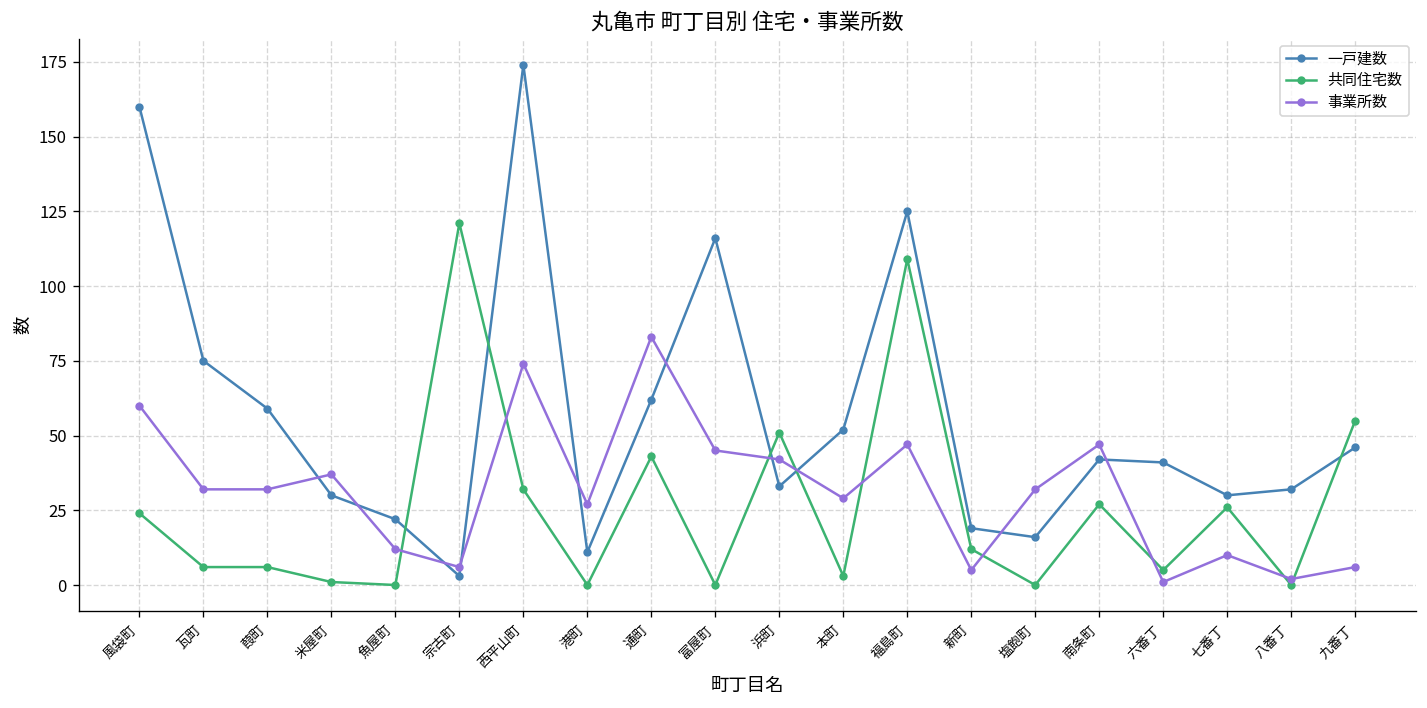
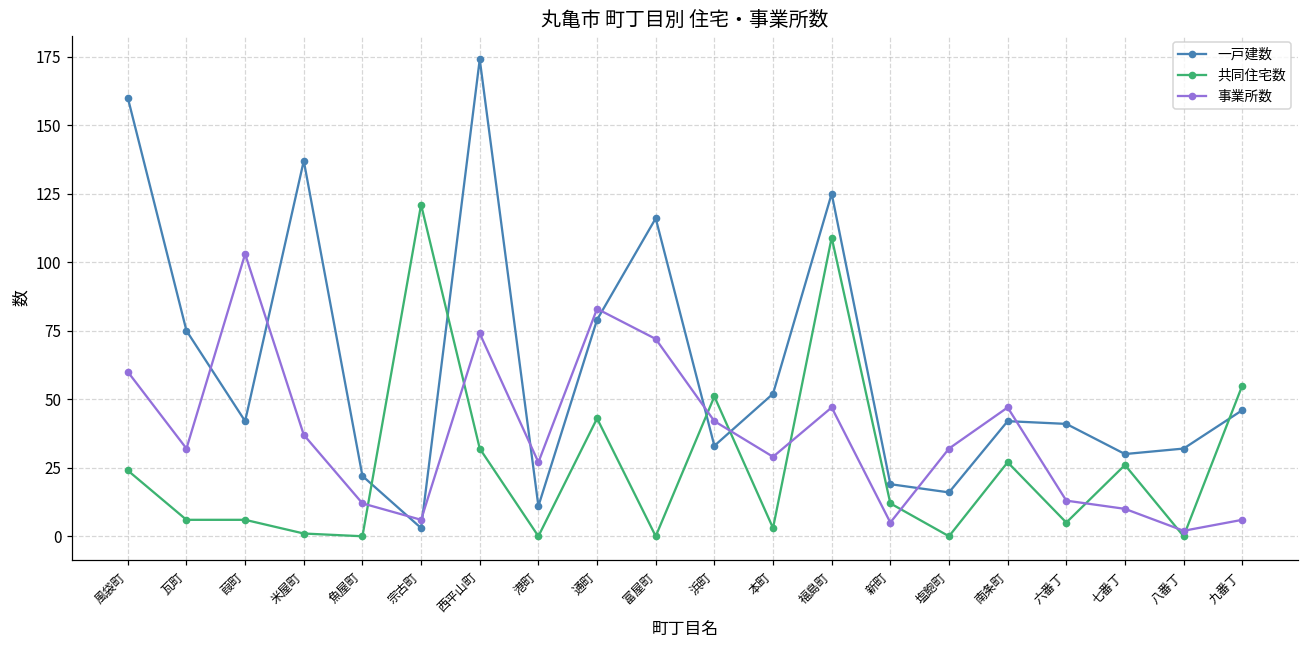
一戸建数, 葭町: 59 -> 42
事業所数, 葭町: 32 -> 103
一戸建数, 米屋町: 30 -> 137
一戸建数, 通町: 62 -> 79
事業所数, 富屋町: 45 -> 72
事業所数, 六番丁: 1 -> 13
